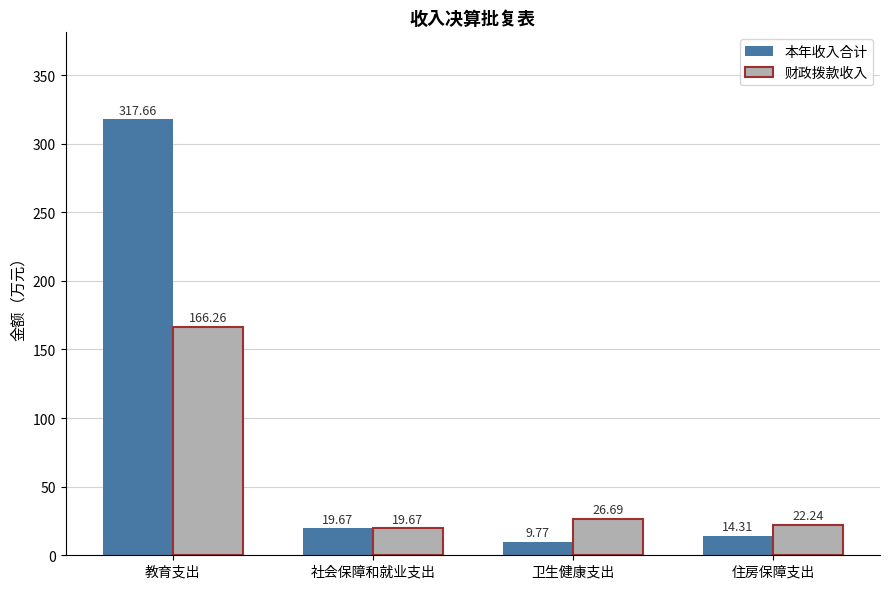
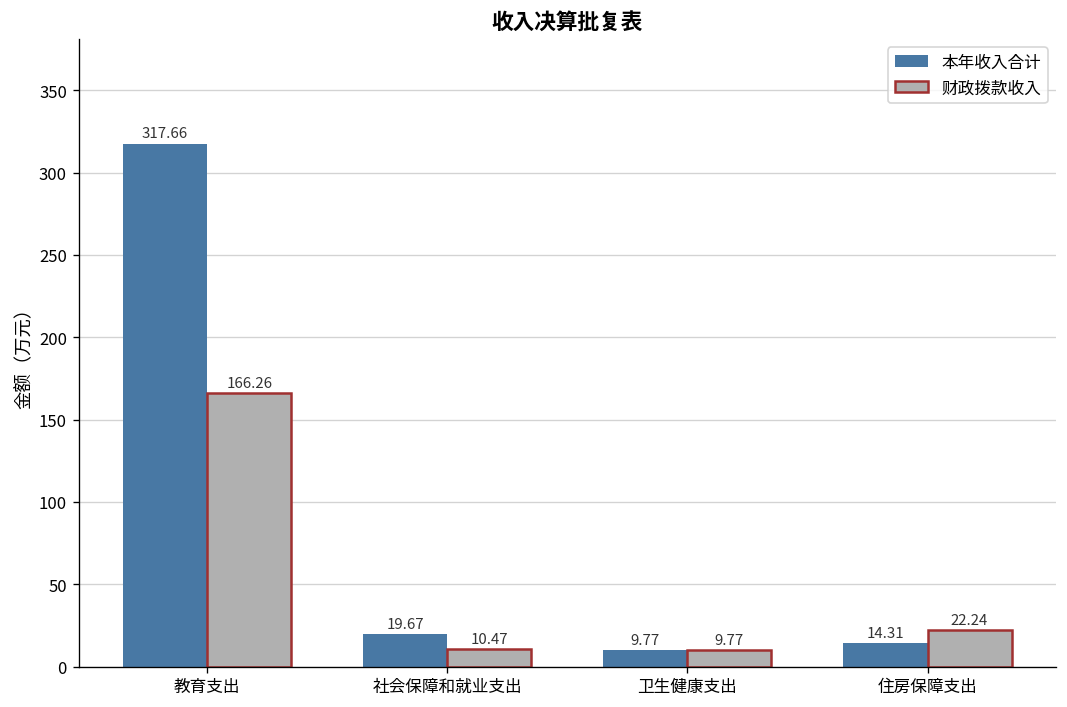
财政拨款收入, 社会保障和就业支出: 19.67 -> 10.47
财政拨款收入, 卫生健康支出: 26.69 -> 9.77
